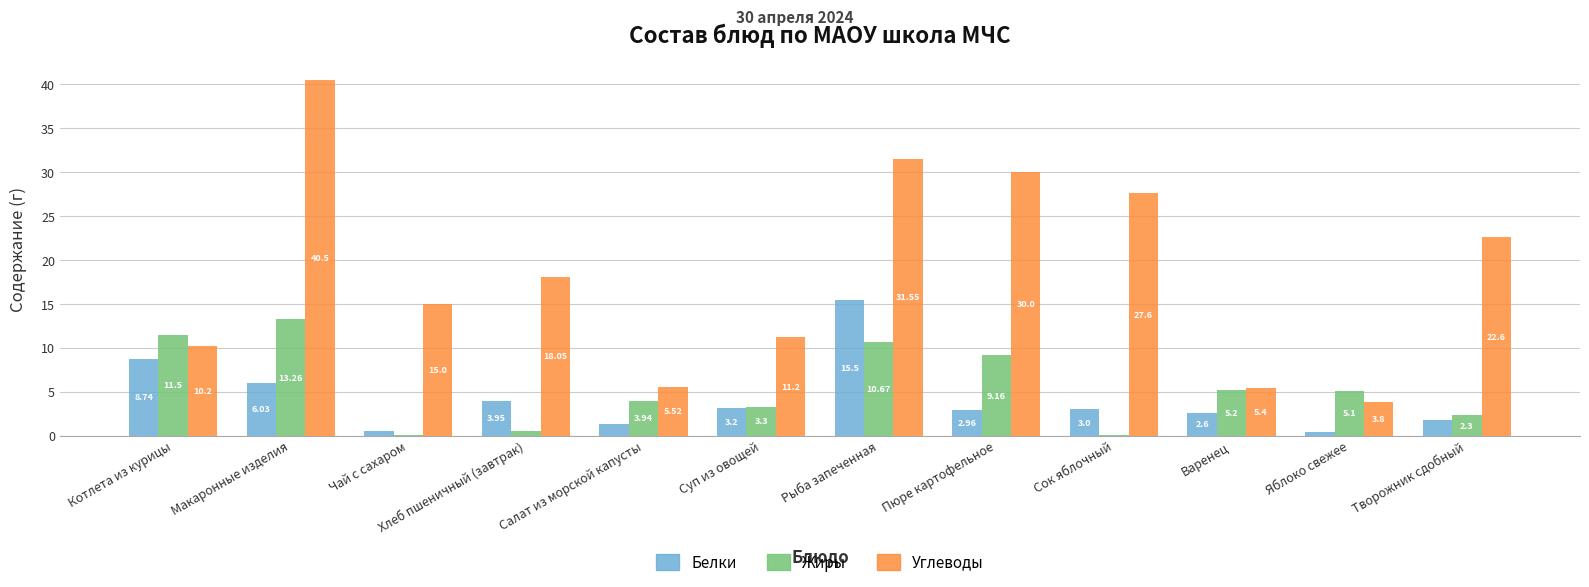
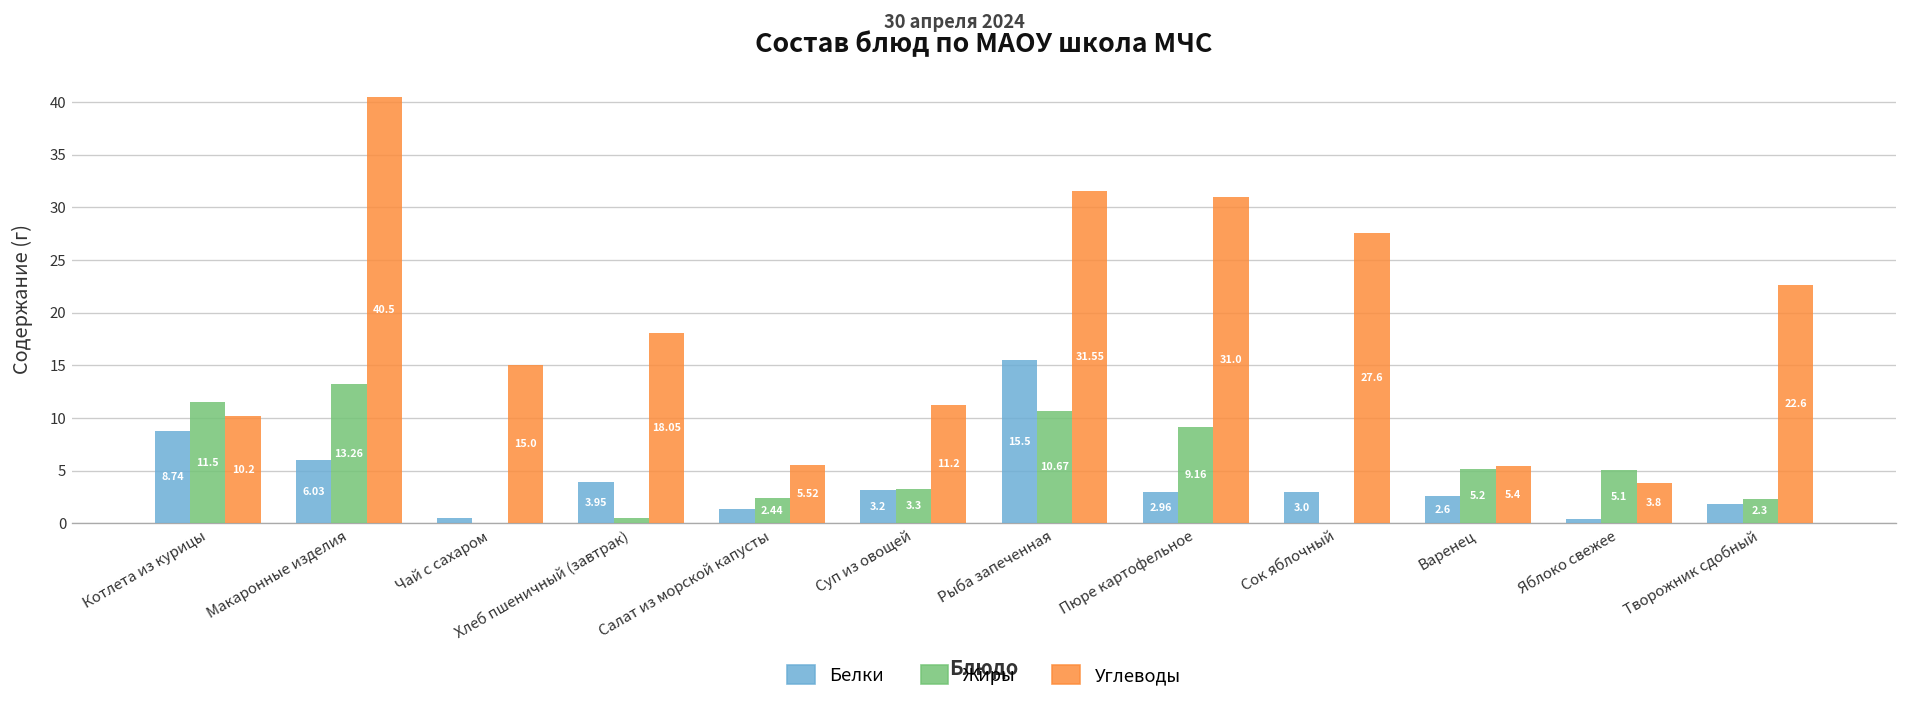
Жиры, Салат из морской капусты: 3.94 -> 2.44
Углеводы, Пюре картофельное: 30.0 -> 31.0
